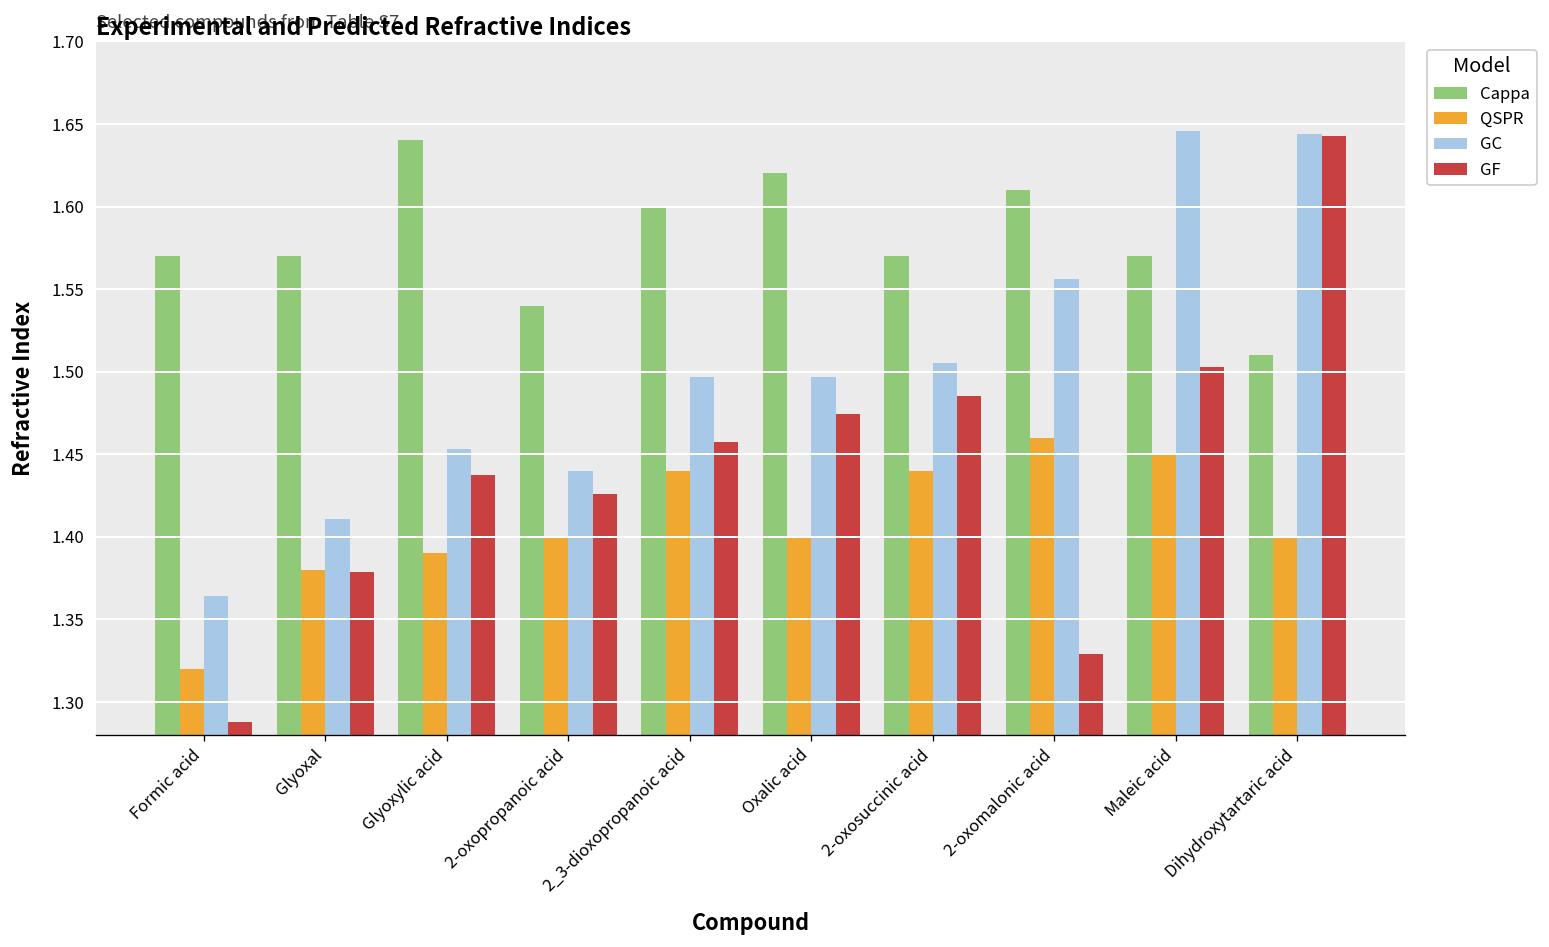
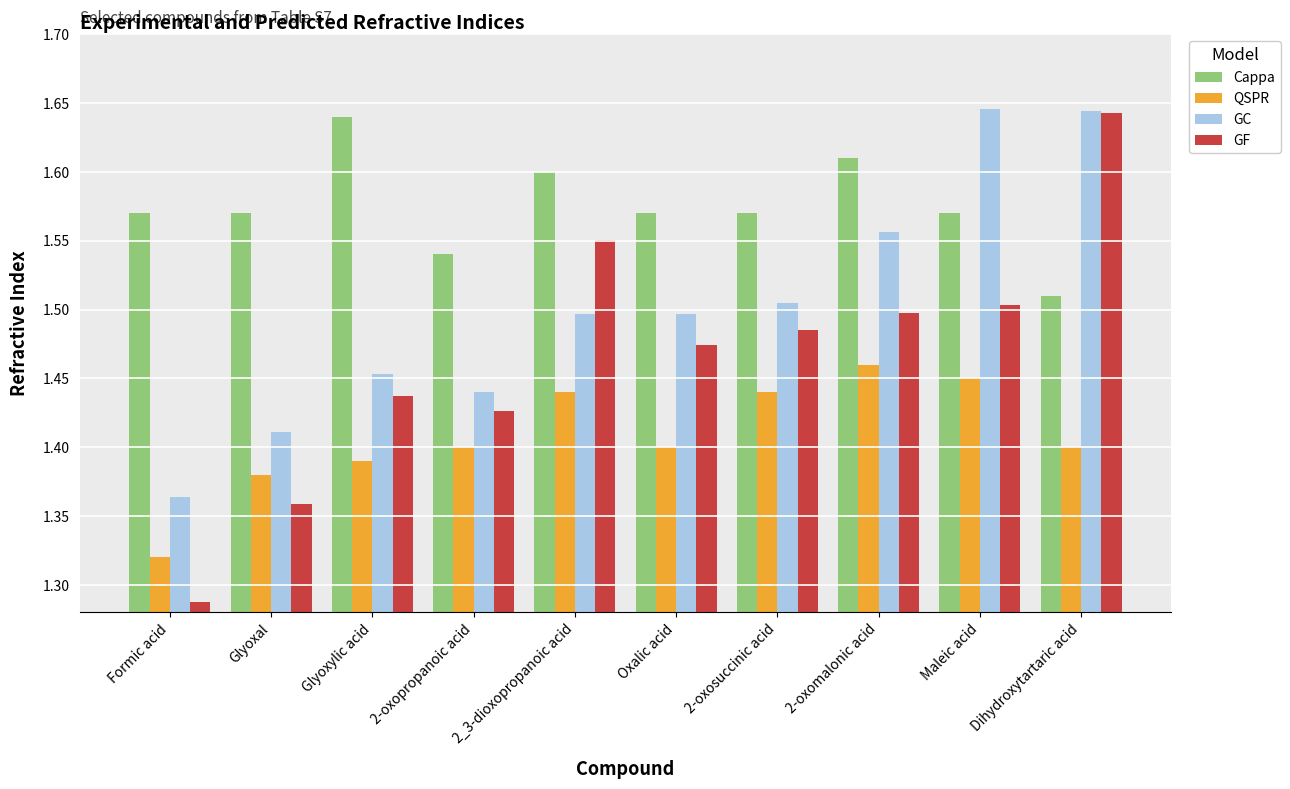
GF, Glyoxal: 1.379 -> 1.359
GF, 2_3-dioxopropanoic acid: 1.457 -> 1.551
Cappa, Oxalic acid: 1.62 -> 1.57
GF, 2-oxomalonic acid: 1.329 -> 1.498
